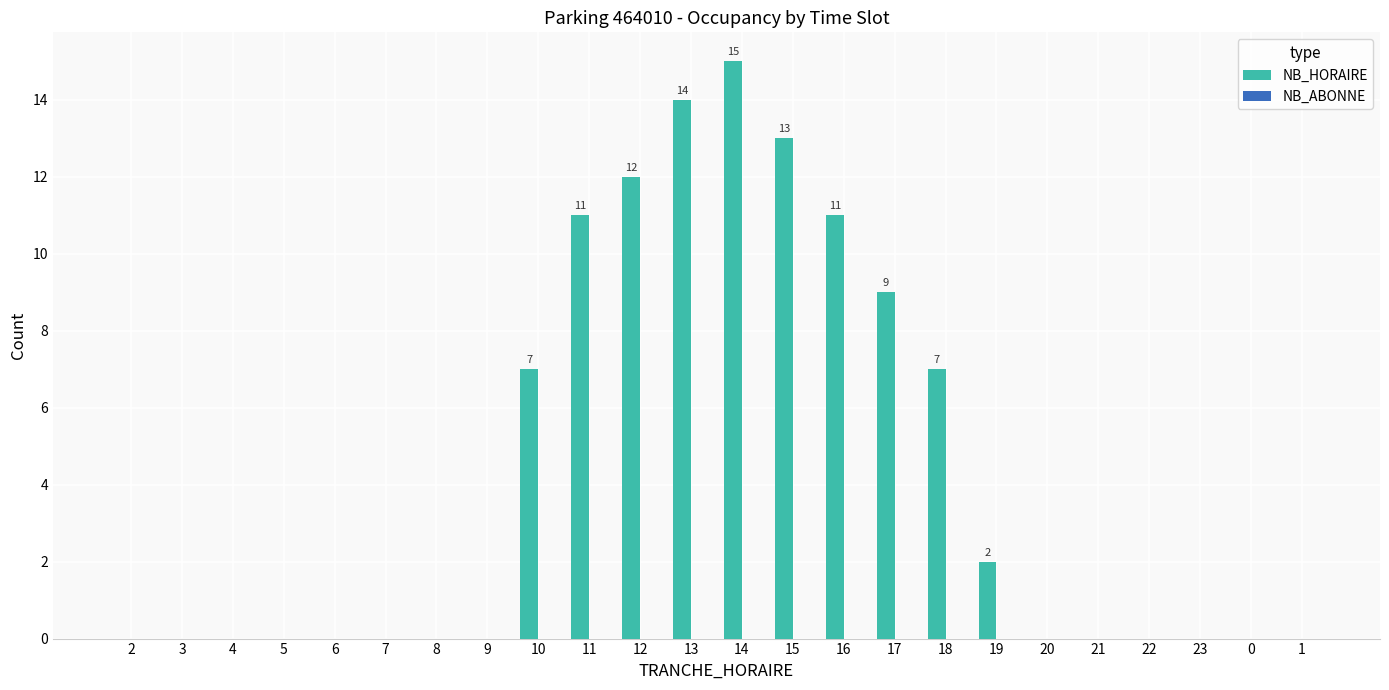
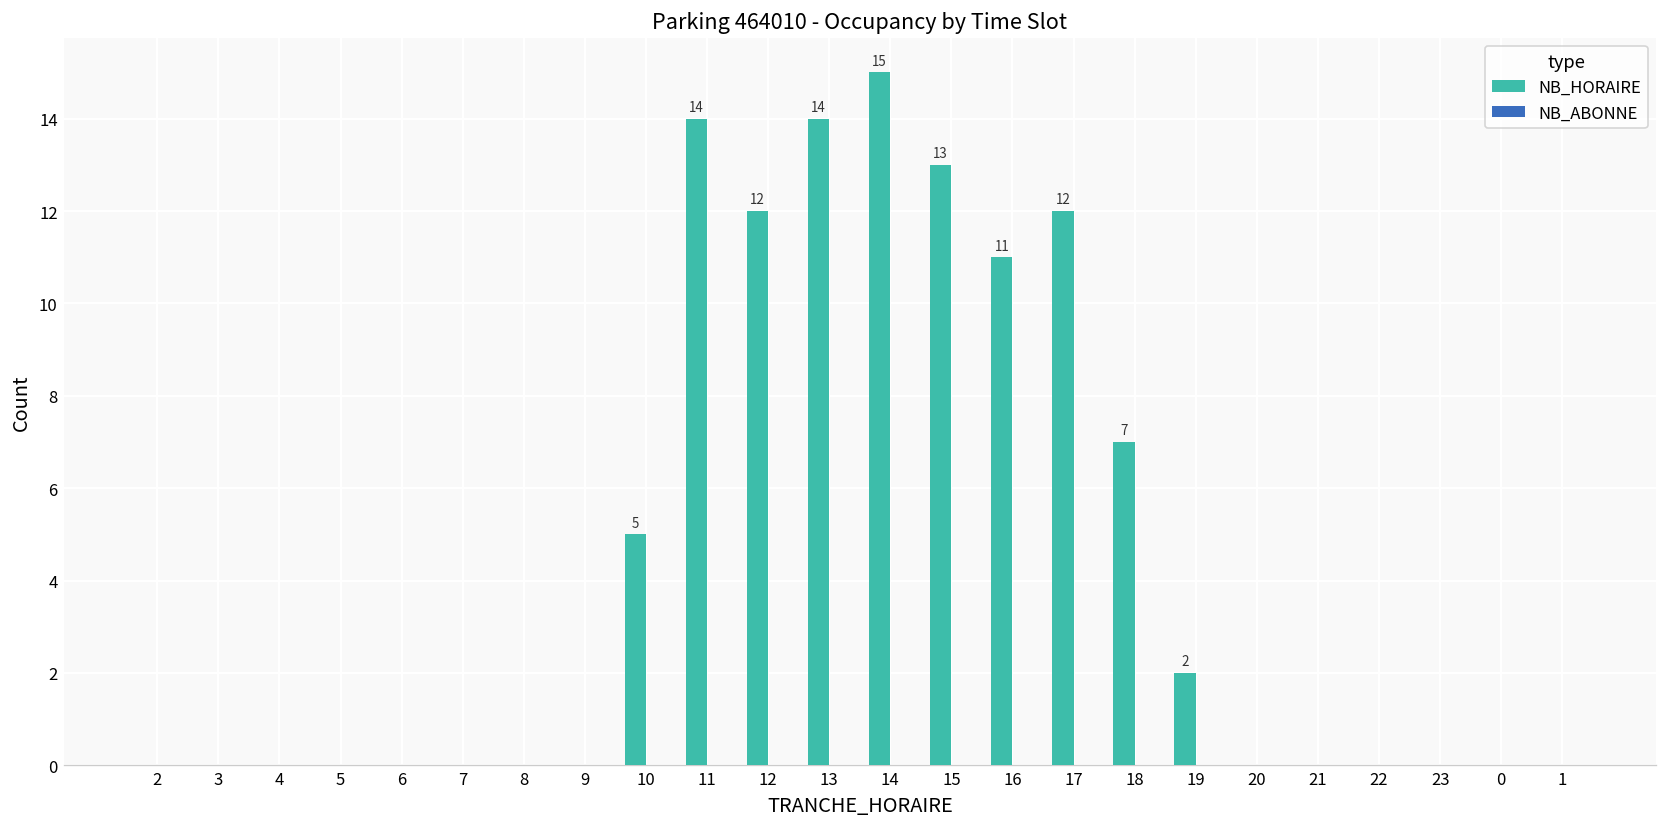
NB_HORAIRE, 10: 7 -> 5
NB_HORAIRE, 11: 11 -> 14
NB_HORAIRE, 17: 9 -> 12
